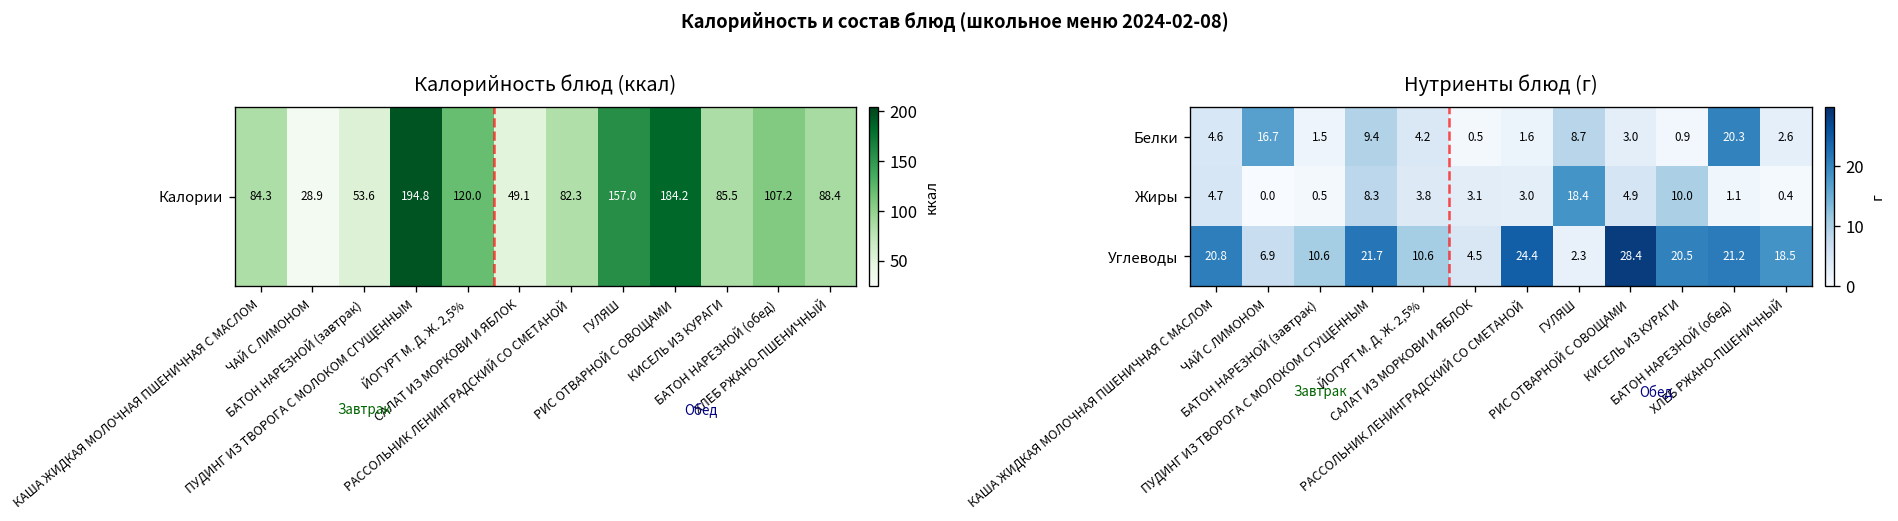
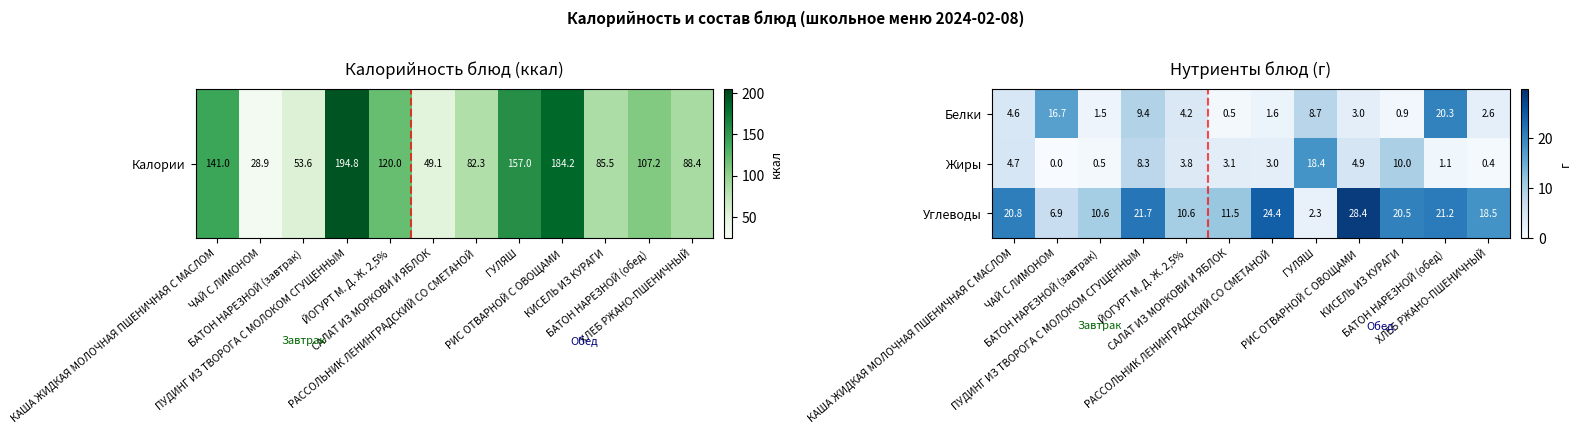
Калорийность блюд (ккал), Калории, КАША ЖИДКАЯ МОЛОЧНАЯ ПШЕНИЧНАЯ С МАСЛОМ: 84.3 -> 141.0
Нутриенты блюд (г), Углеводы, САЛАТ ИЗ МОРКОВИ И ЯБЛОК: 4.5 -> 11.5
